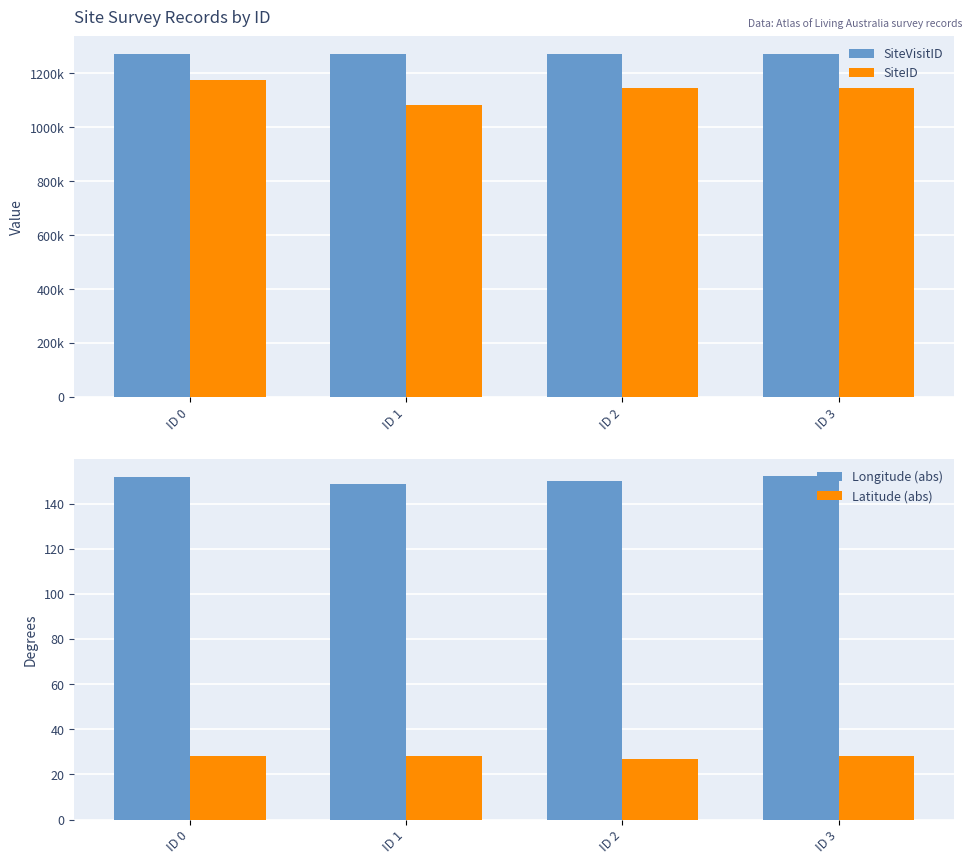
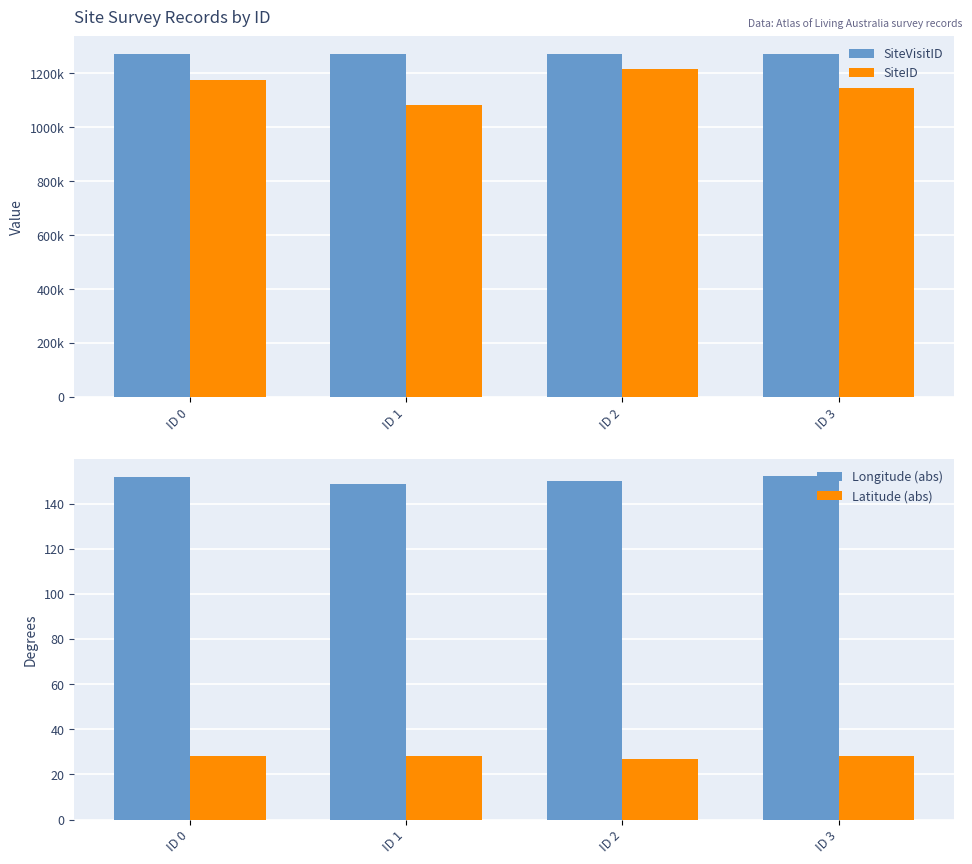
Site Survey Records by ID, SiteID, ID 2: 1140000 -> 1220000
